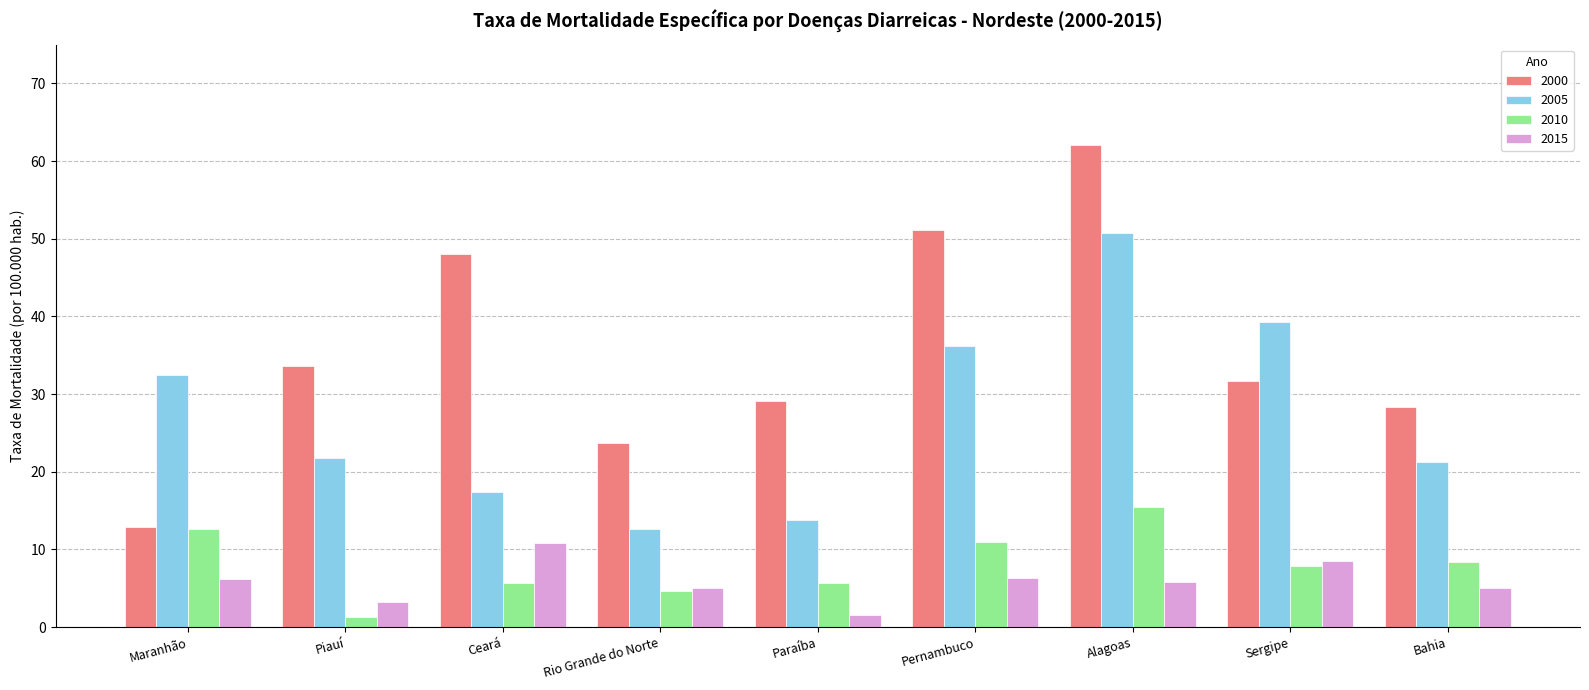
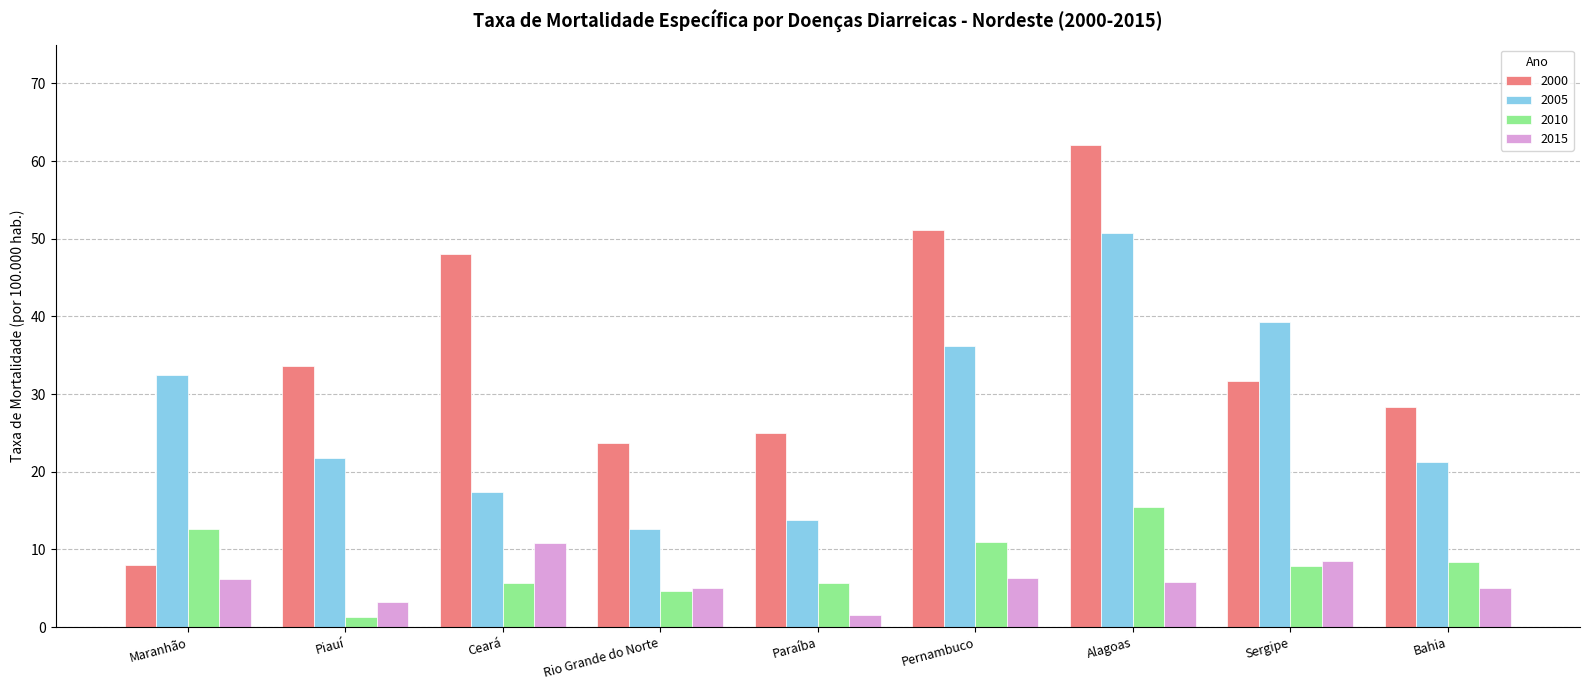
2000, Maranhão: 13 -> 8
2000, Paraíba: 29 -> 25
